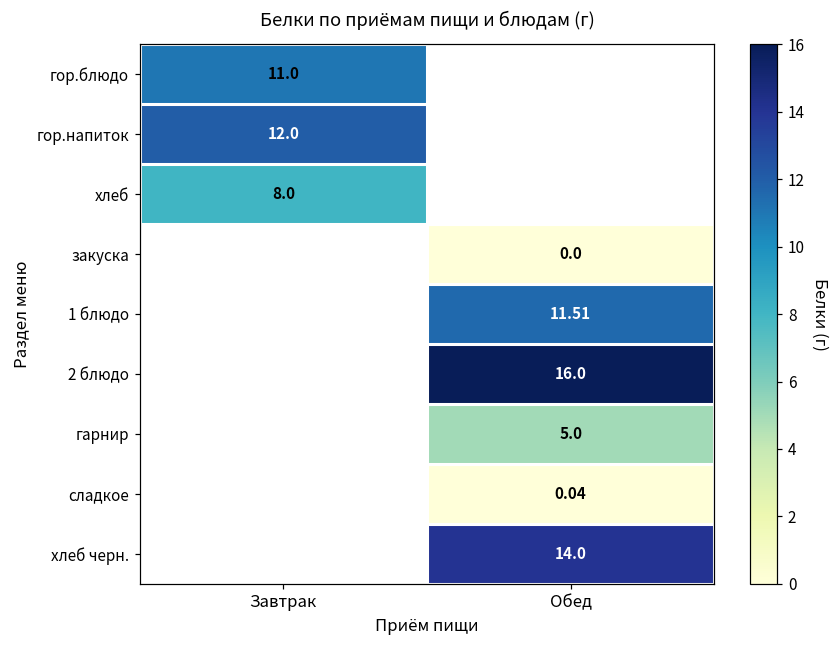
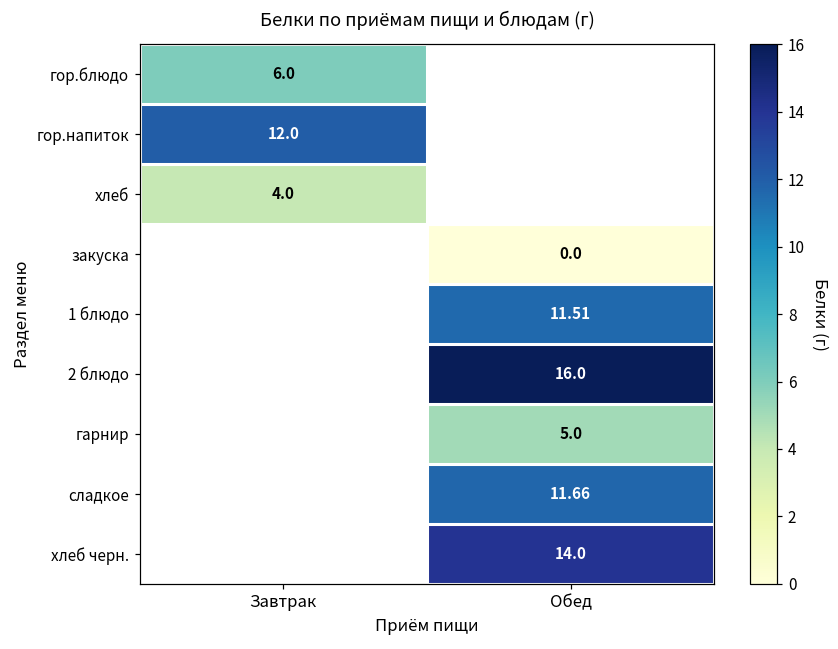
гор.блюдо, Завтрак: 11.0 -> 6.0
хлеб, Завтрак: 8.0 -> 4.0
сладкое, Обед: 0.04 -> 11.66
